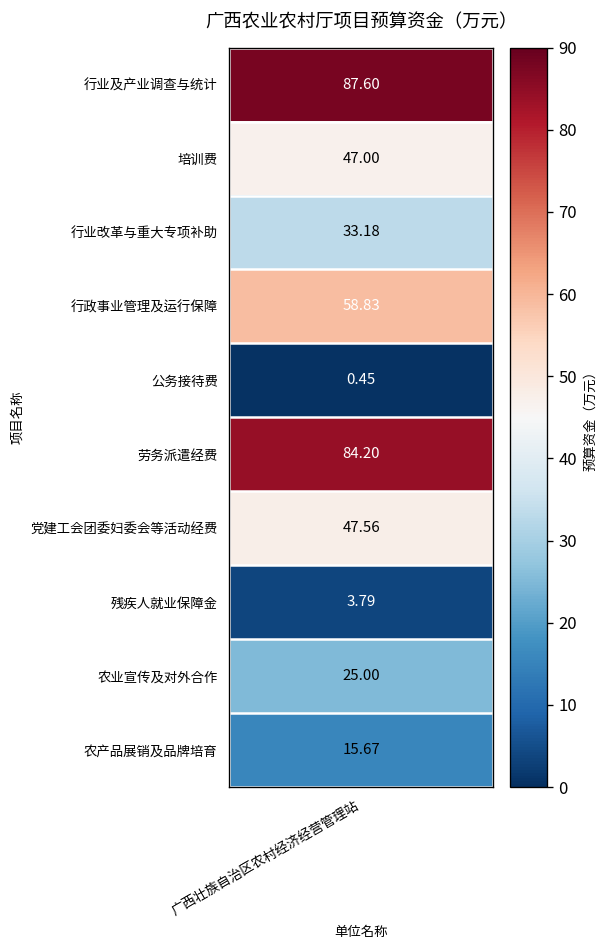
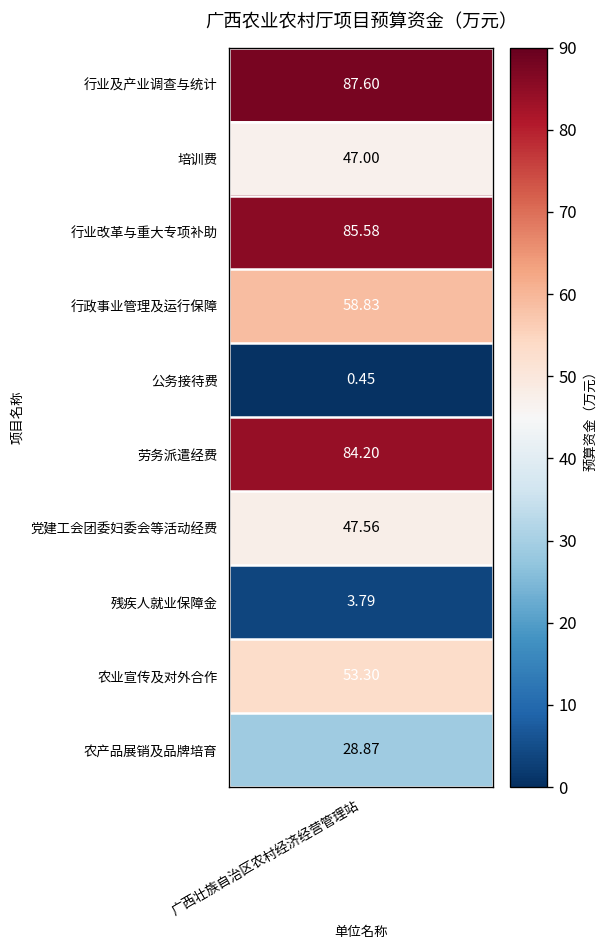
行业改革与重大专项补助, 广西壮族自治区农村经济经营管理站: 33.18 -> 85.58
农业宣传及对外合作, 广西壮族自治区农村经济经营管理站: 25.00 -> 53.30
农产品展销及品牌培育, 广西壮族自治区农村经济经营管理站: 15.67 -> 28.87
